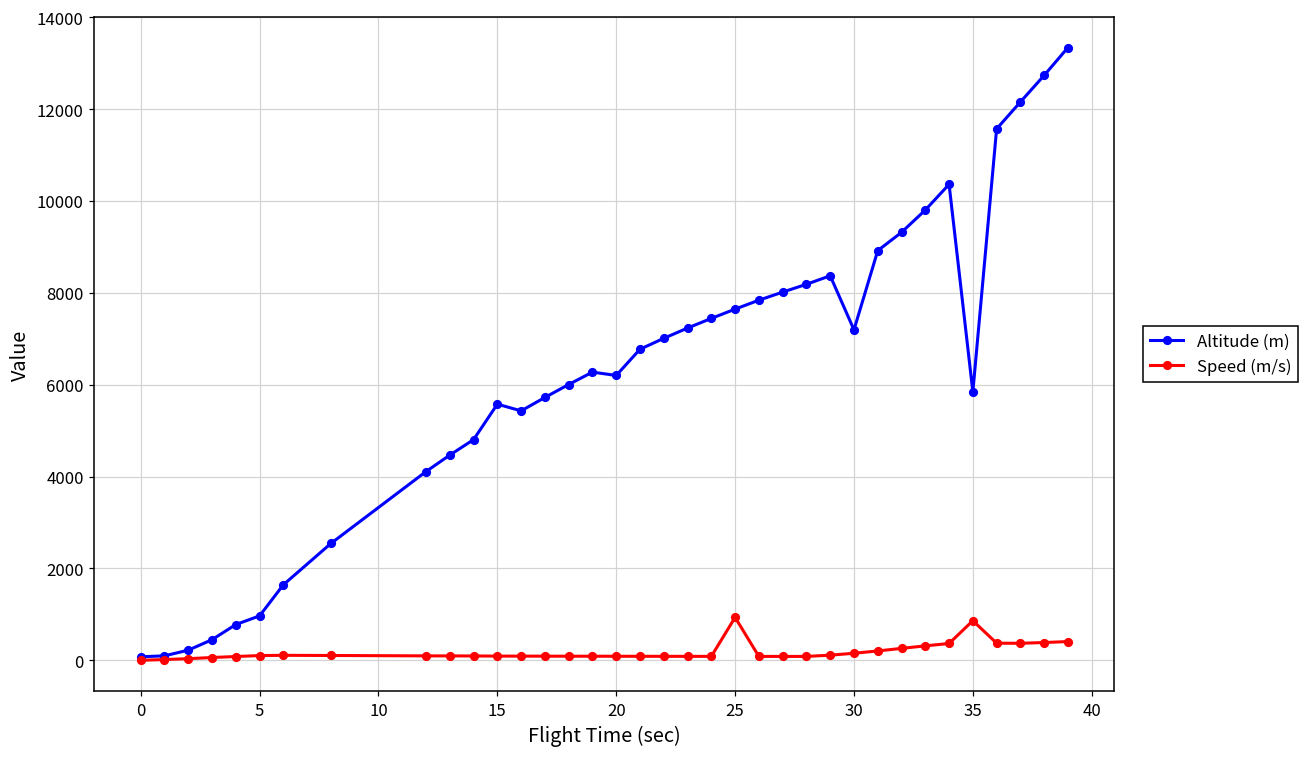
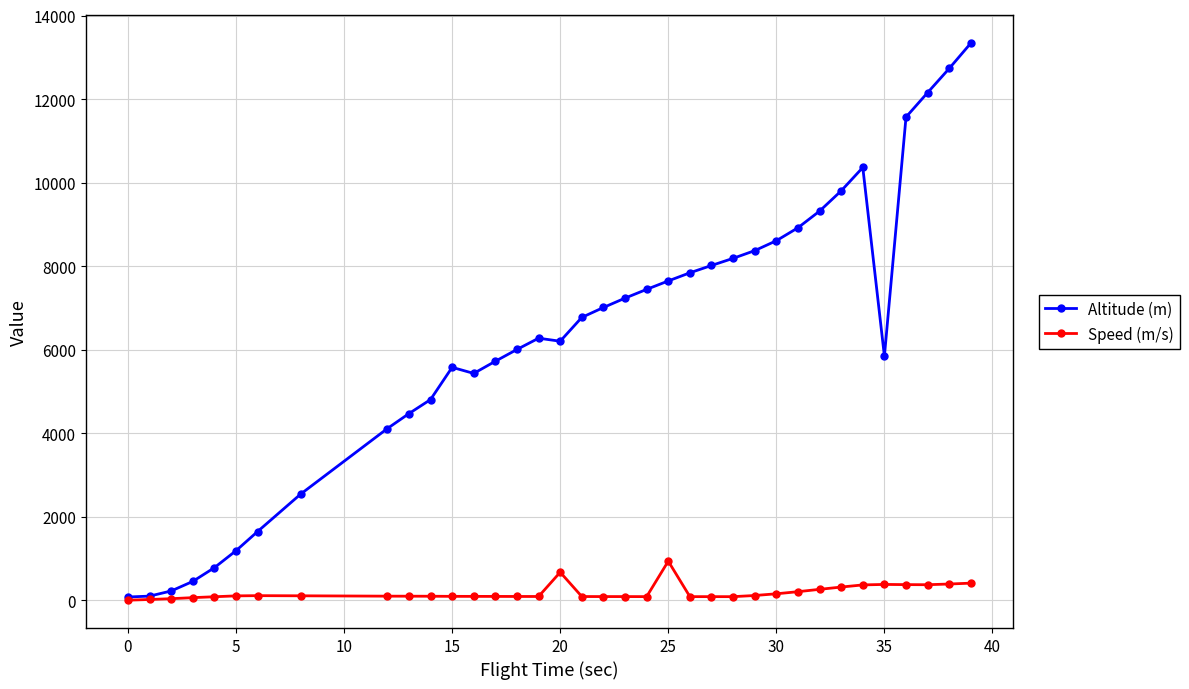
Altitude (m), 5: 1000 -> 1200
Speed (m/s), 20: 100 -> 700
Altitude (m), 30: 7200 -> 8600
Speed (m/s), 35: 900 -> 400
